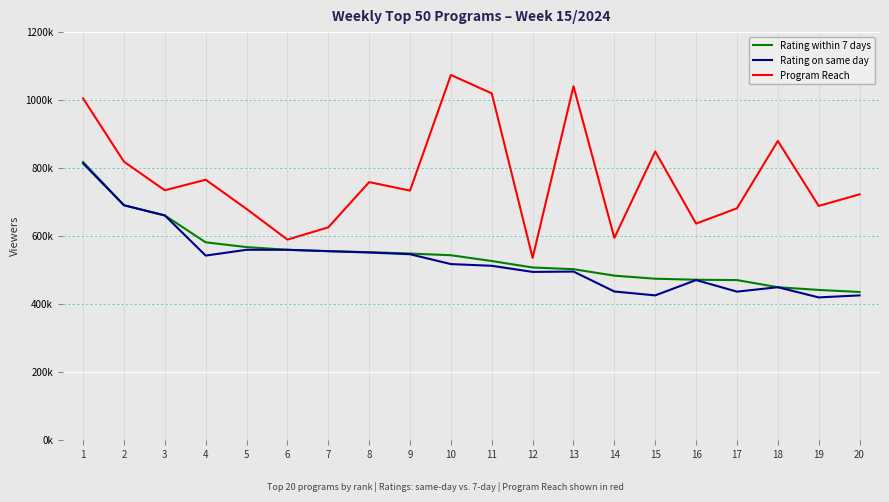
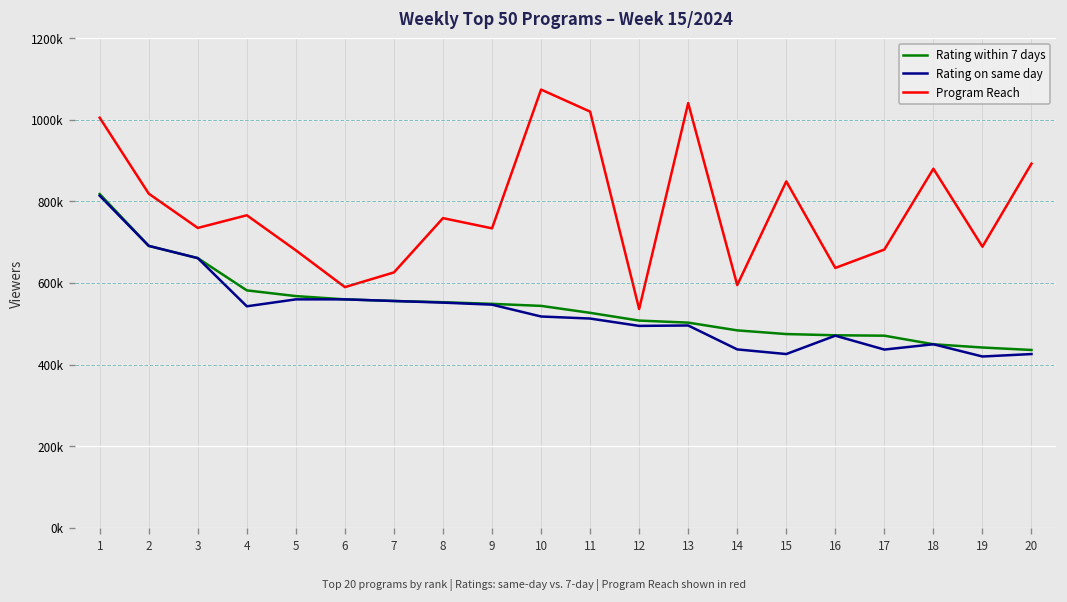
Program Reach, 20: 720000 -> 890000
